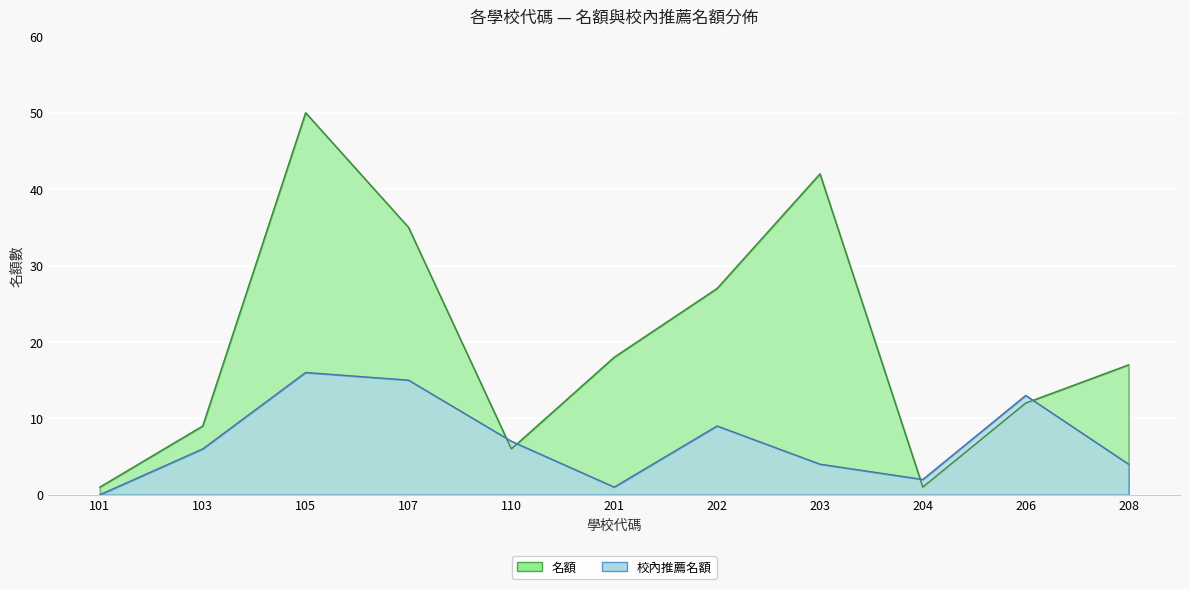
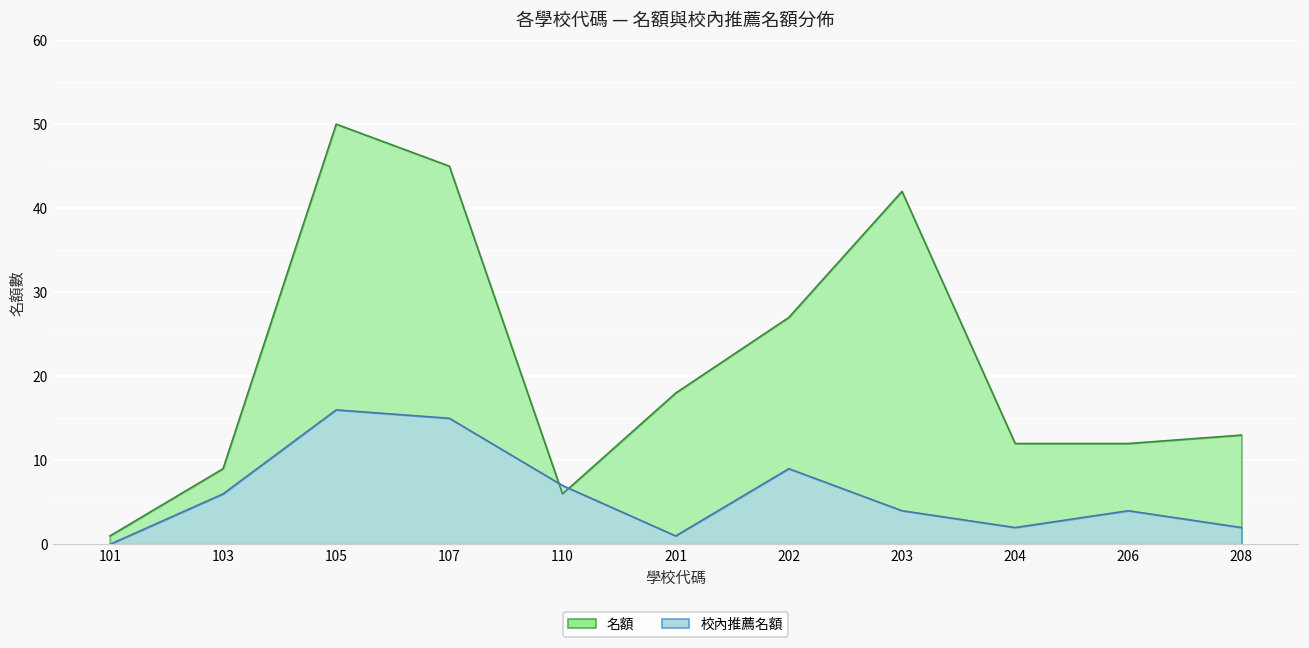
名額, 107: 35 -> 45
名額, 204: 1 -> 12
校內推薦名額, 206: 13 -> 4
名額, 208: 17 -> 13
校內推薦名額, 208: 4 -> 2
